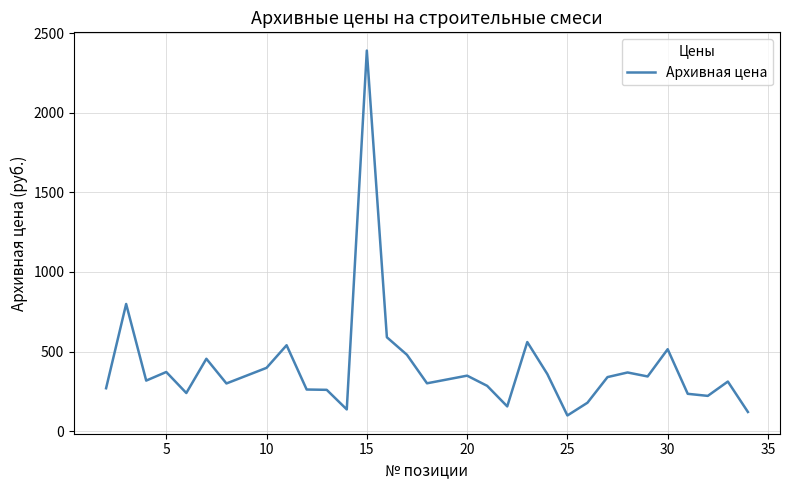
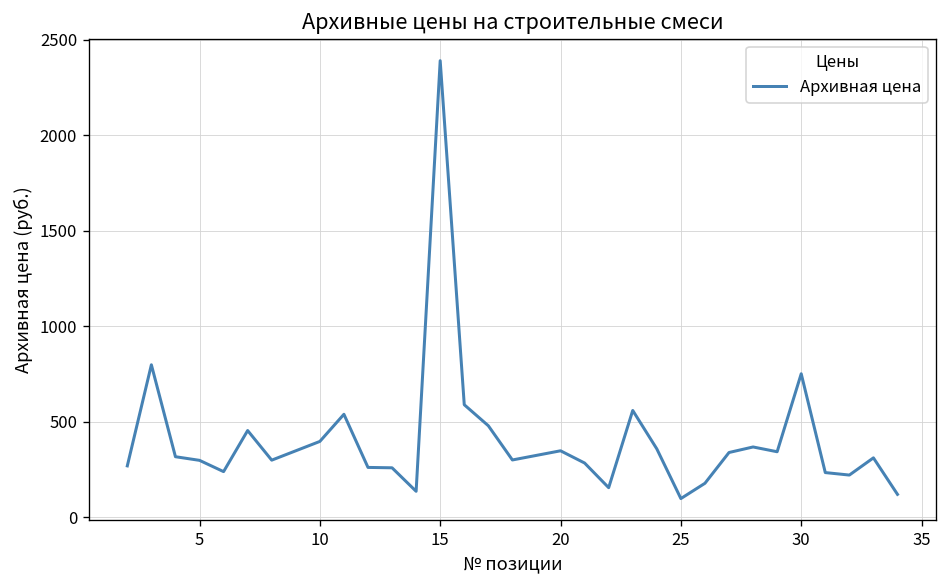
5: 370 -> 300
30: 520 -> 750
